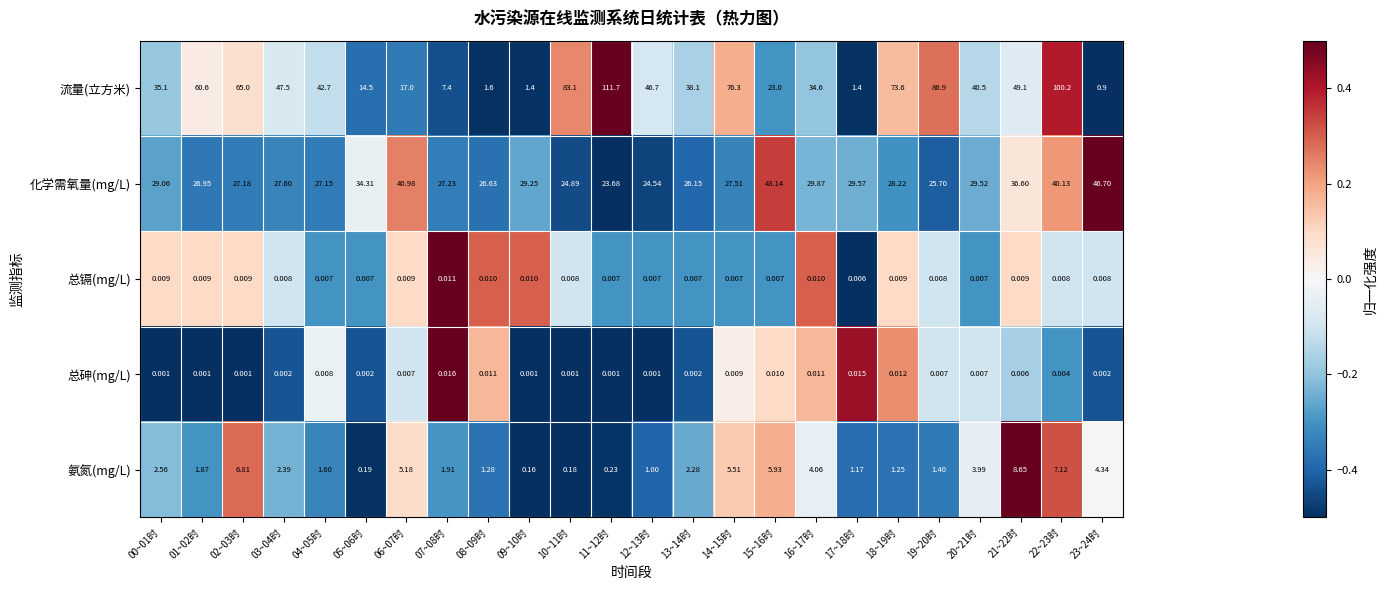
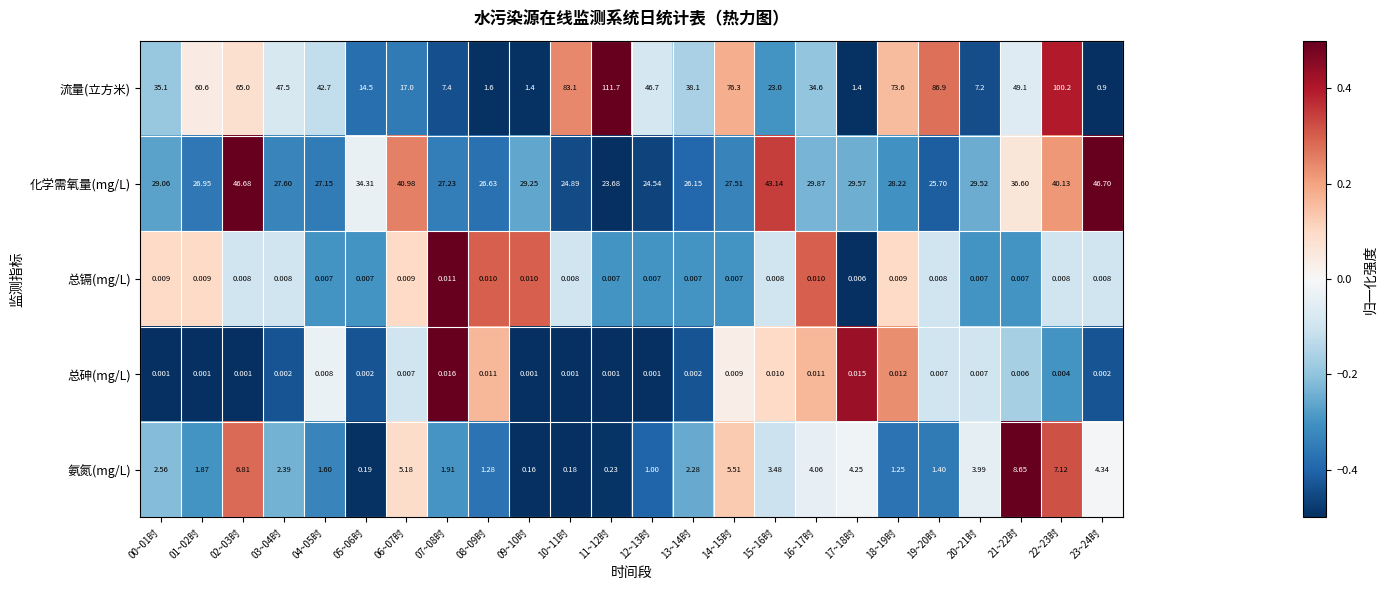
流量(立方米), 20~21时: 40.5 -> 7.2
化学需氧量(mg/L), 02~03时: 27.18 -> 46.68
总镉(mg/L), 02~03时: 0.009 -> 0.008
总镉(mg/L), 15~16时: 0.007 -> 0.008
总镉(mg/L), 21~22时: 0.009 -> 0.007
氨氮(mg/L), 15~16时: 5.93 -> 3.48
氨氮(mg/L), 17~18时: 1.17 -> 4.25
